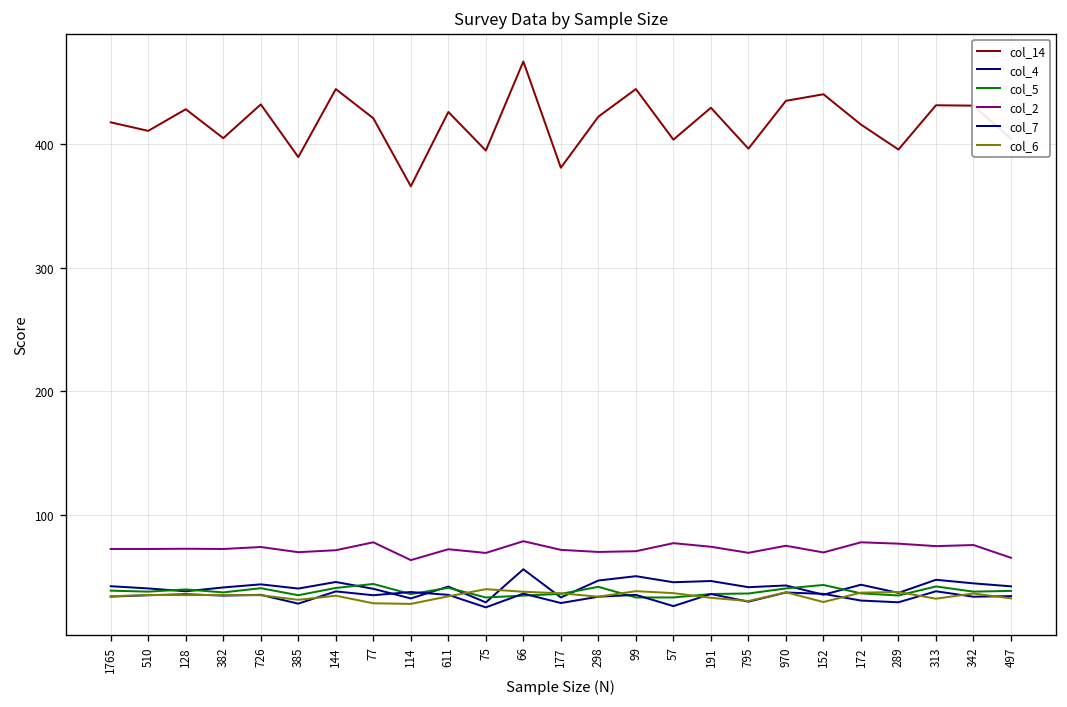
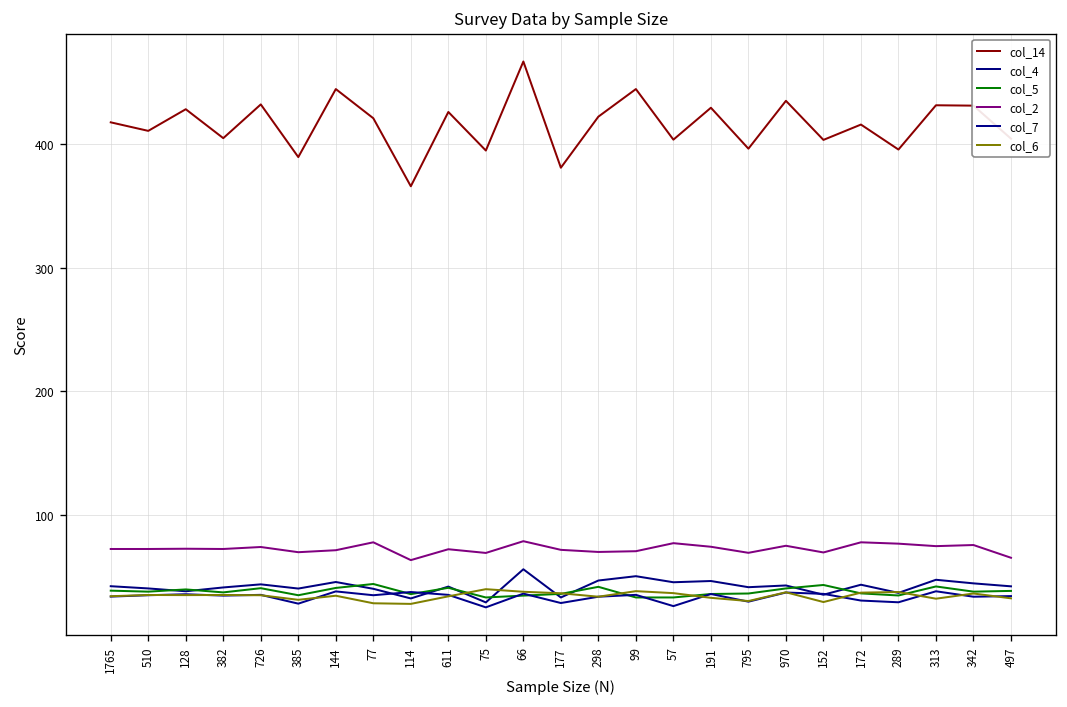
col_14, 152: 440 -> 403
